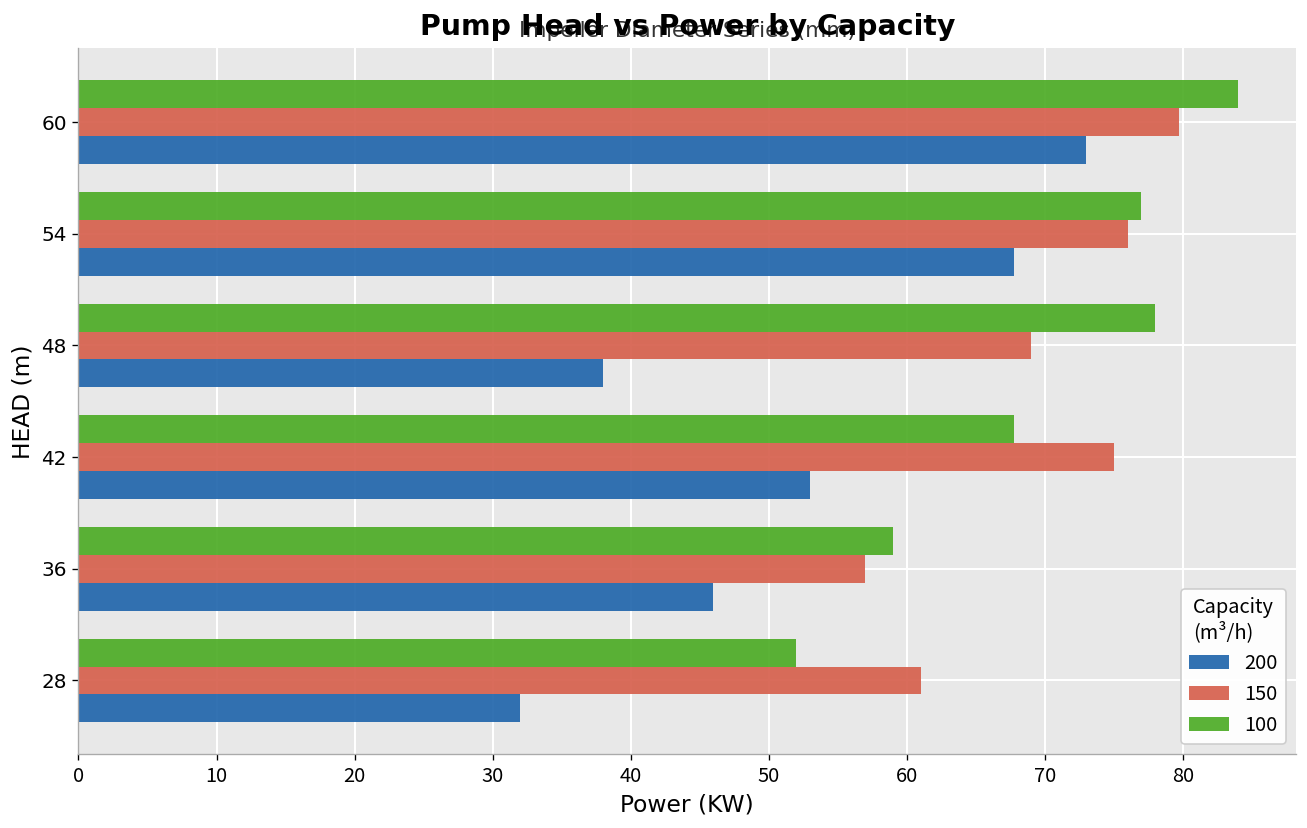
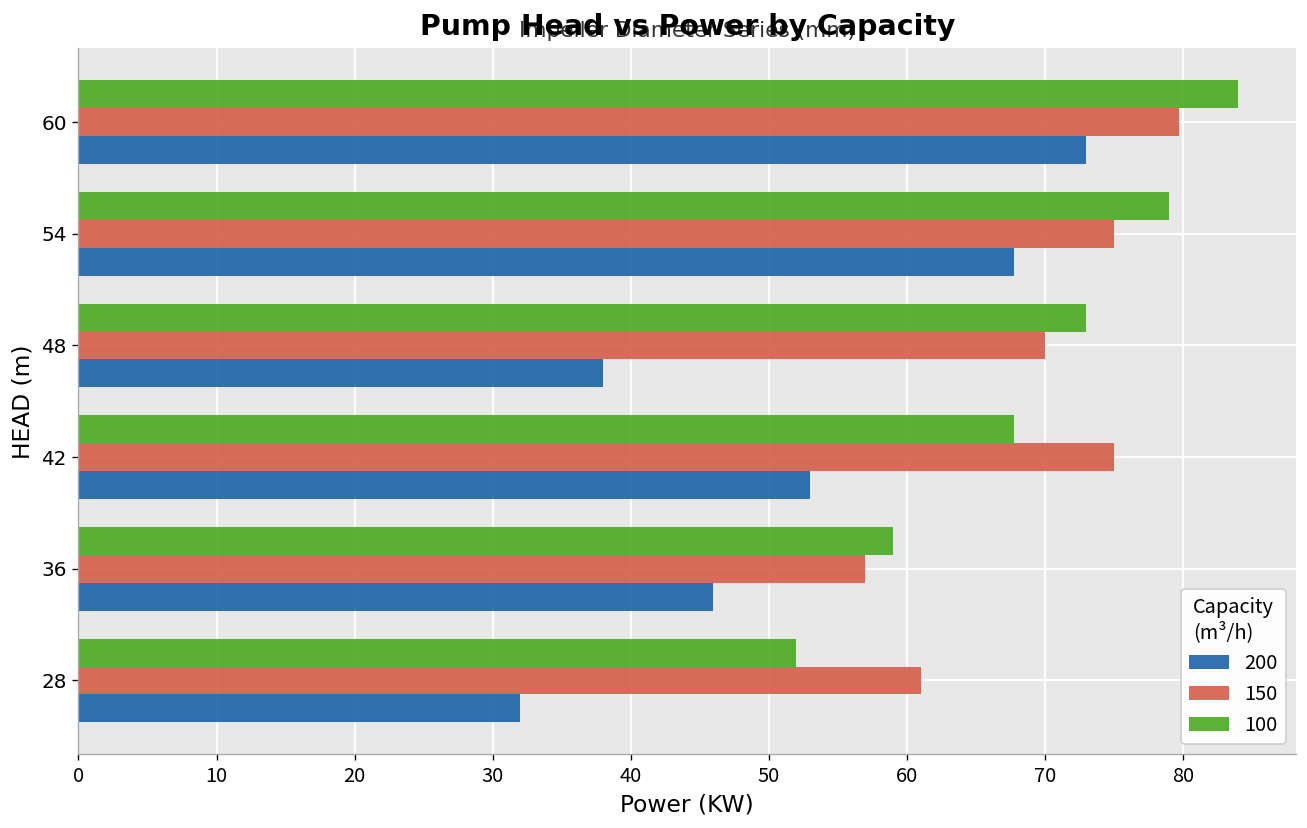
100, 54: 77 -> 79
150, 54: 76 -> 75
100, 48: 78 -> 73
150, 48: 69 -> 70
